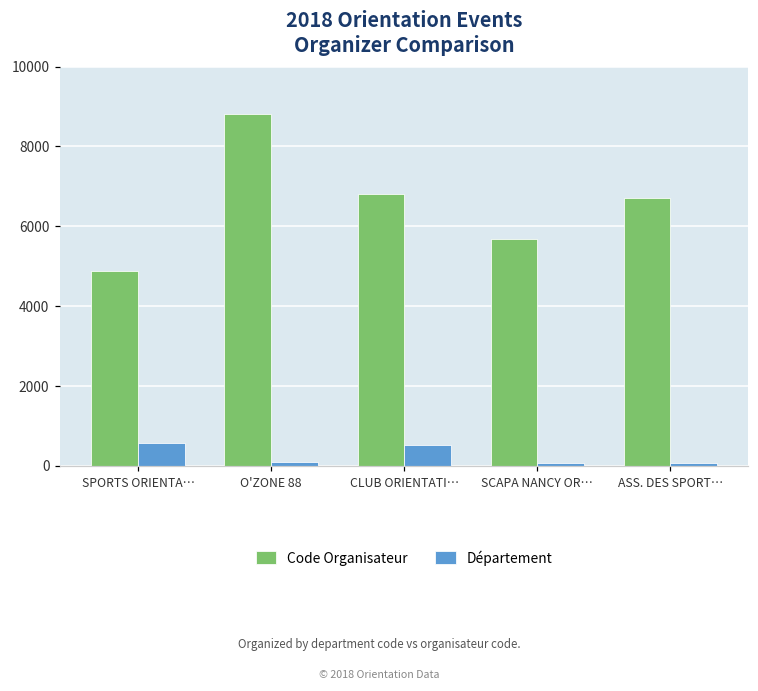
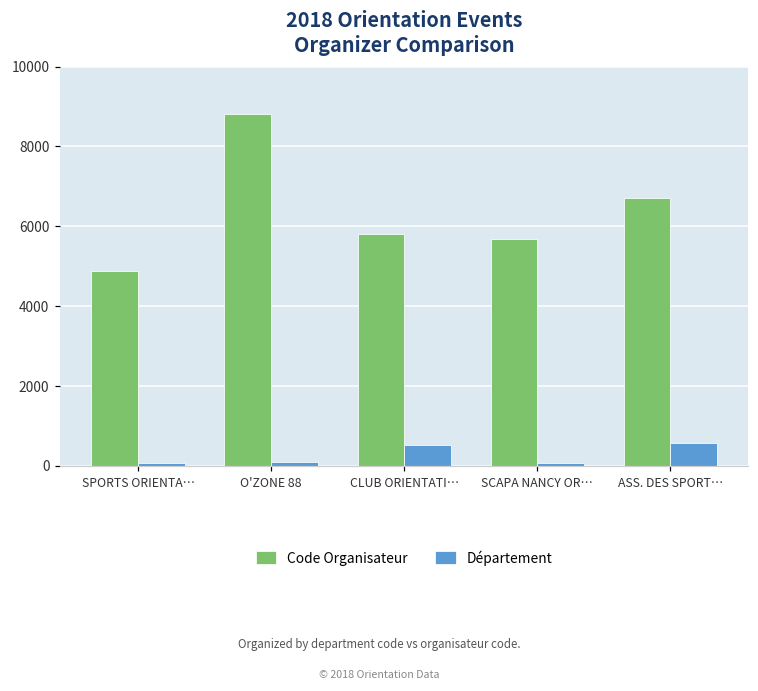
Département, SPORTS ORIENTA…: 600 -> 100
Code Organisateur, CLUB ORIENTATI…: 6800 -> 5800
Département, ASS. DES SPORT…: 100 -> 600
